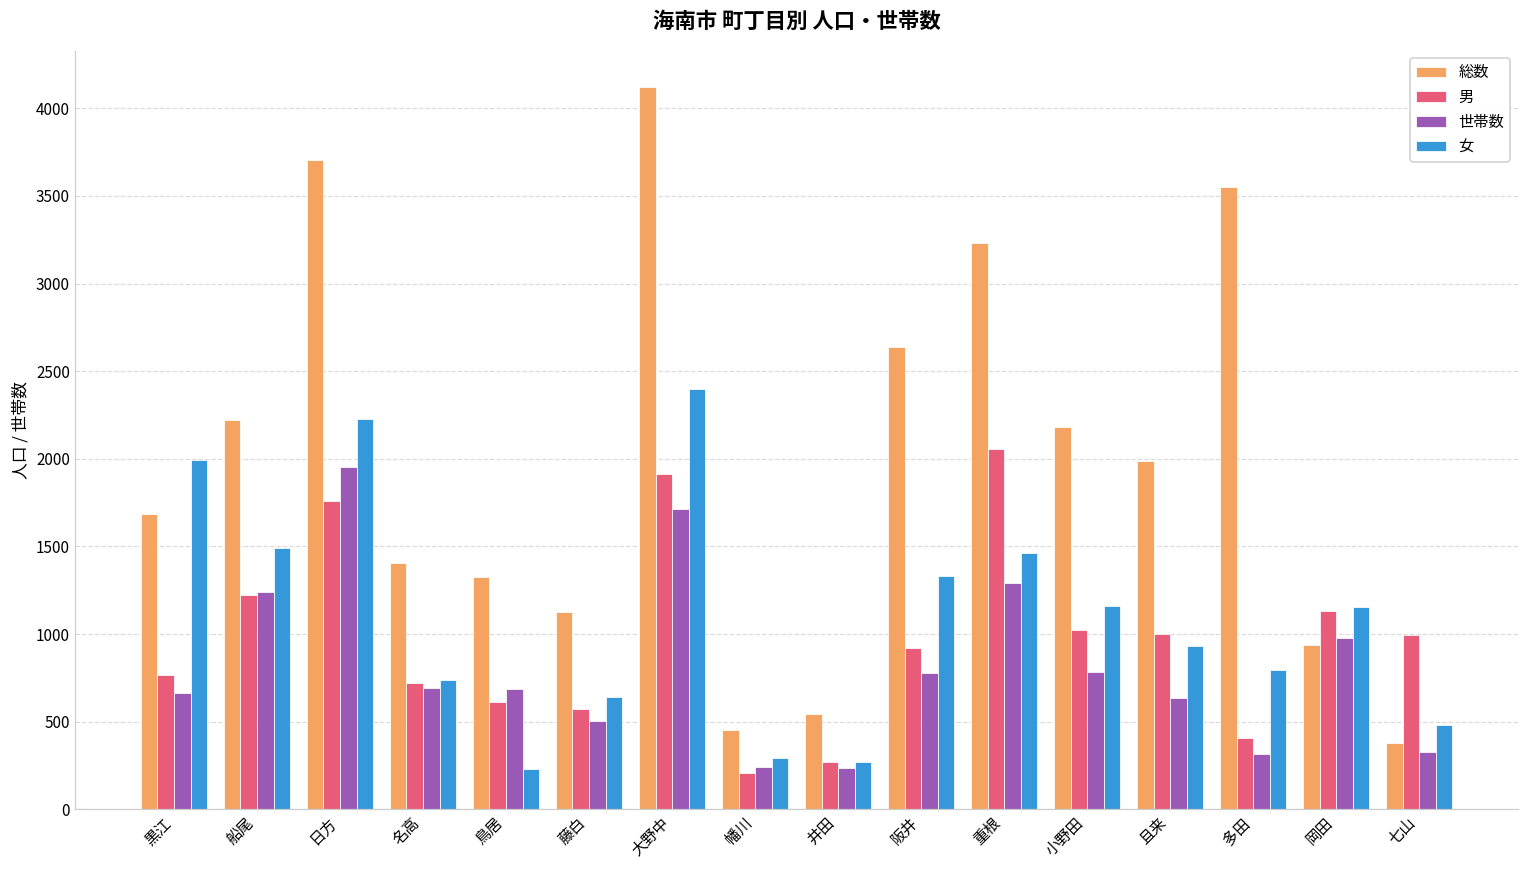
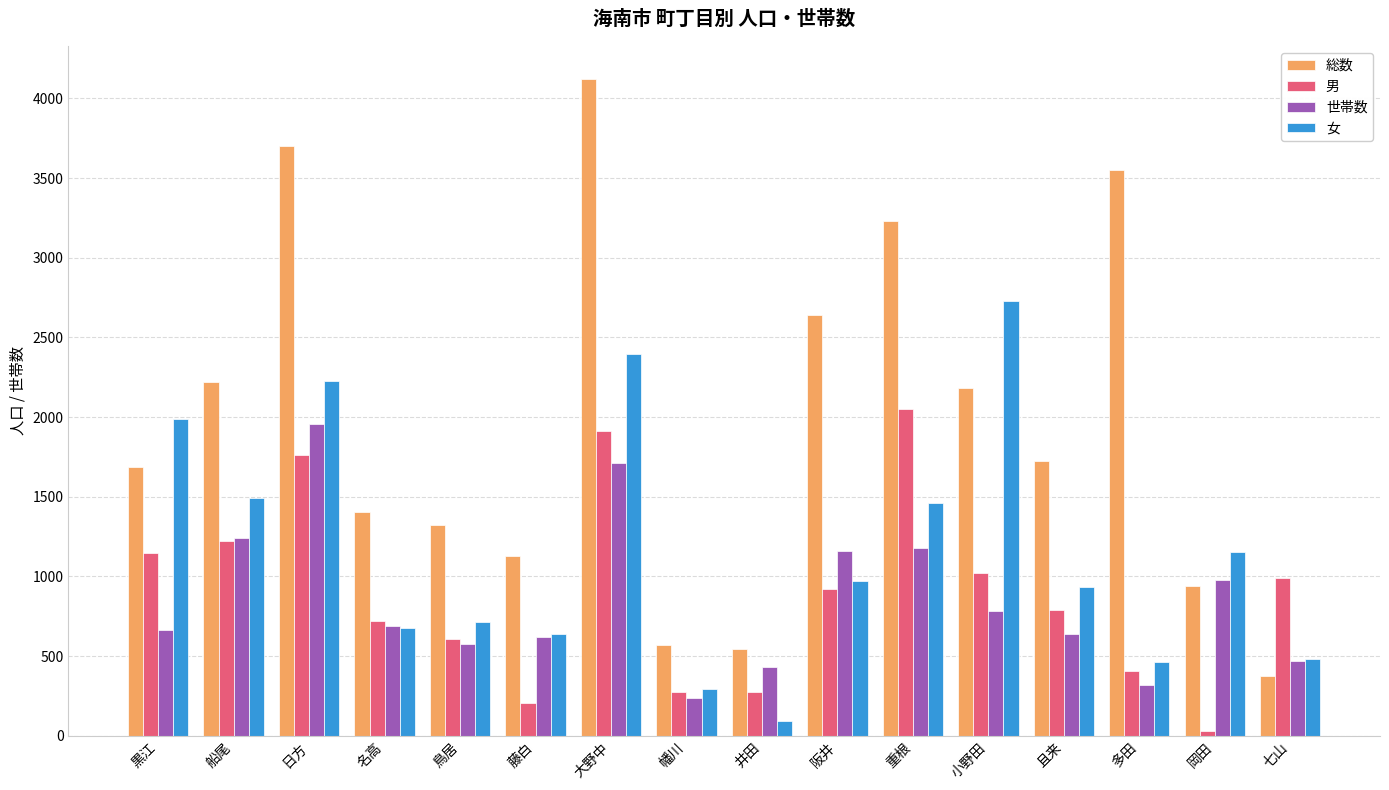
男, 黒江: 770 -> 1150
女, 名高: 740 -> 680
世帯数, 鳥居: 690 -> 580
女, 鳥居: 230 -> 710
男, 藤白: 570 -> 200
世帯数, 藤白: 500 -> 620
総数, 幡川: 450 -> 570
男, 幡川: 210 -> 280
世帯数, 井田: 230 -> 430
女, 井田: 270 -> 100
世帯数, 阪井: 780 -> 1160
女, 阪井: 1330 -> 970
世帯数, 重根: 1290 -> 1180
女, 小野田: 1160 -> 2730
総数, 且来: 1990 -> 1720
男, 且来: 1000 -> 790
女, 多田: 800 -> 470
男, 岡田: 1130 -> 30
世帯数, 七山: 330 -> 470
